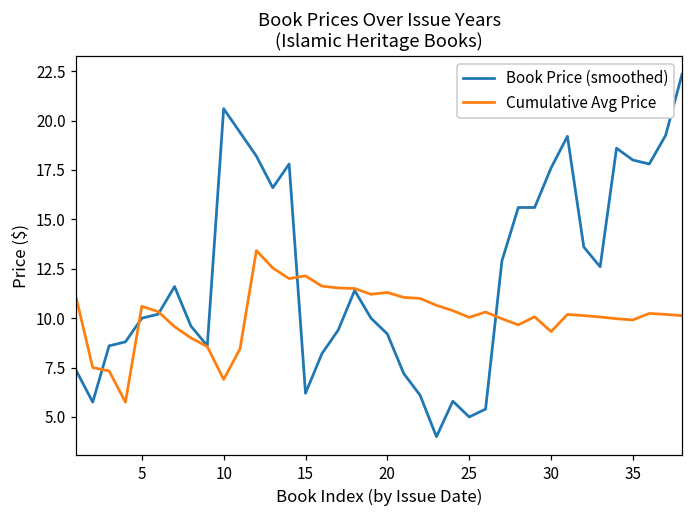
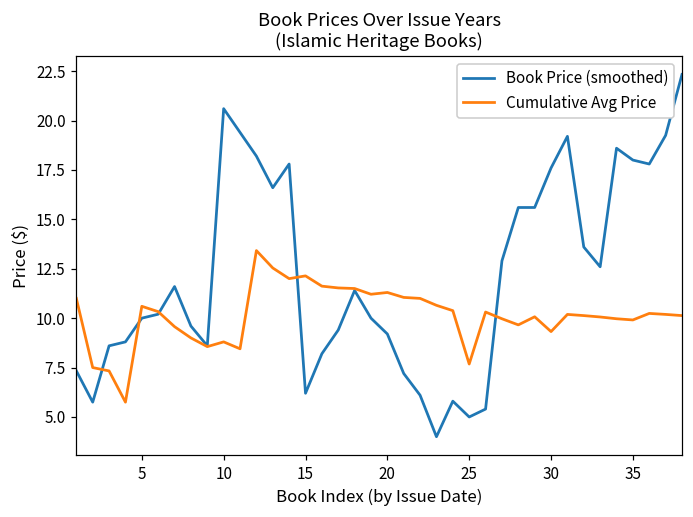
Cumulative Avg Price, 10: 6.9 -> 8.8
Cumulative Avg Price, 25: 10.0 -> 7.7
